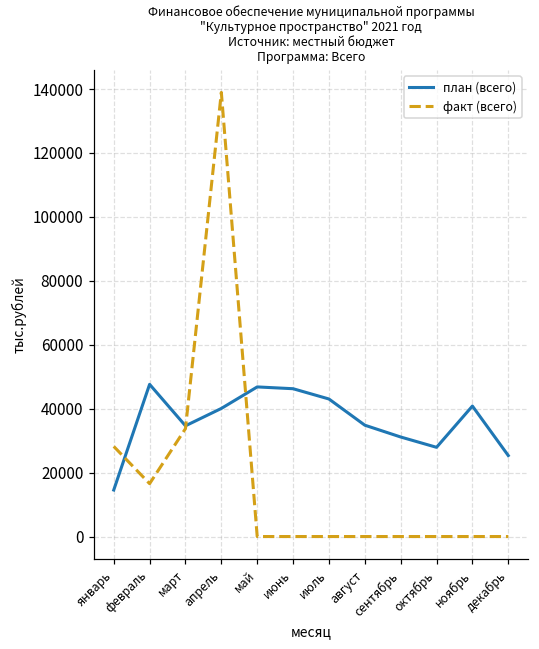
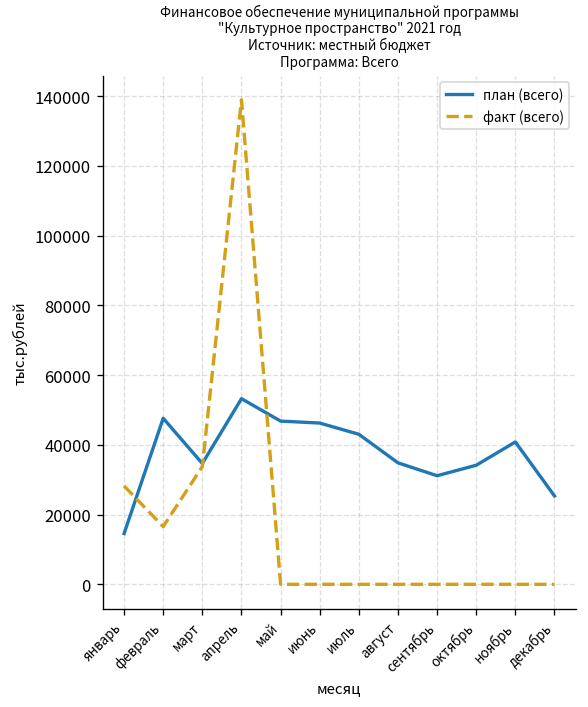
план (всего), апрель: 40000 -> 53000
план (всего), октябрь: 28000 -> 34000
